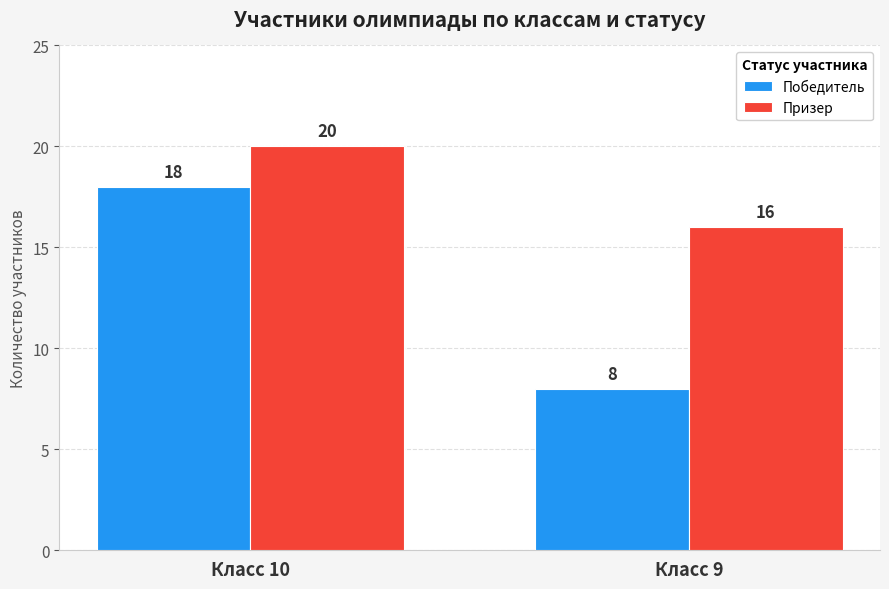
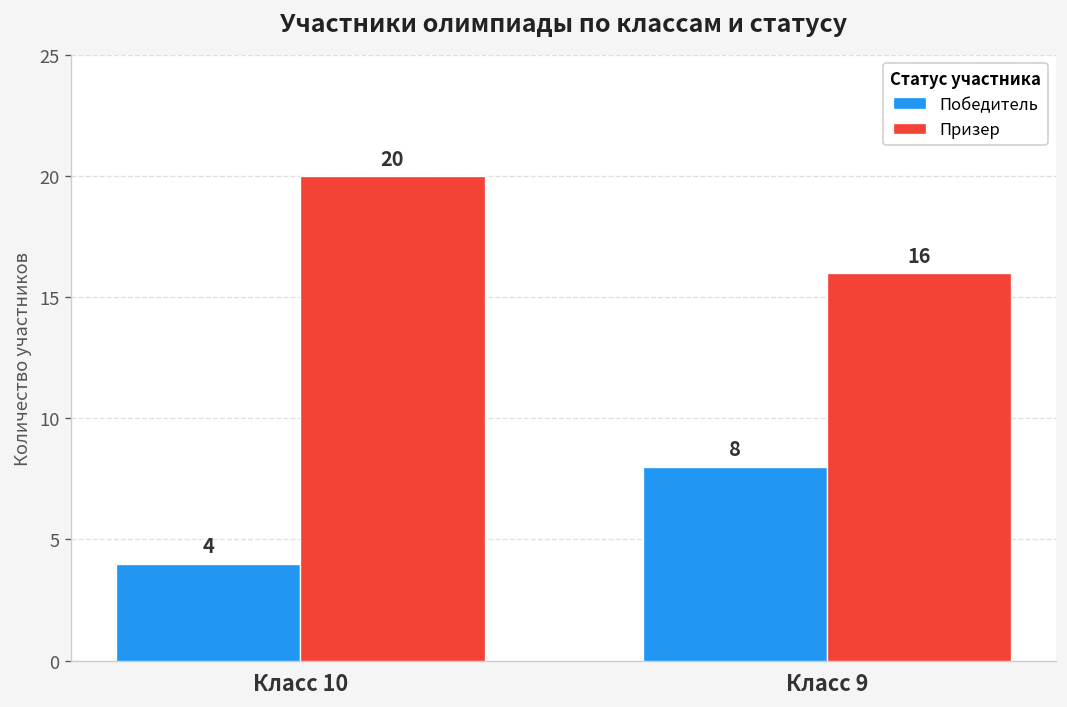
Победитель, Класс 10: 18 -> 4
